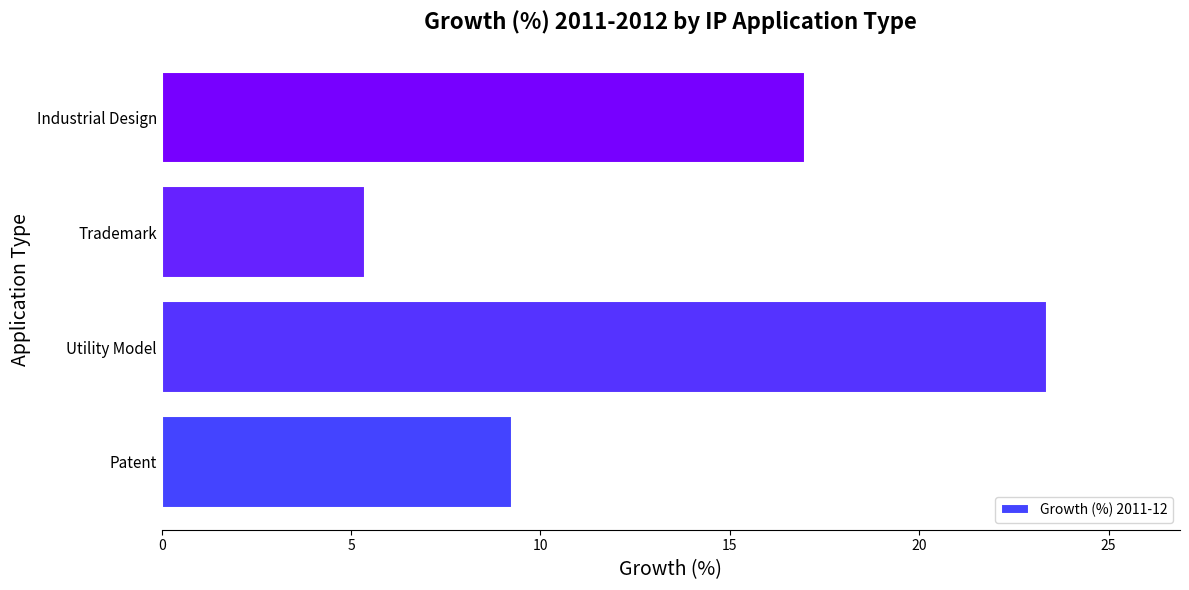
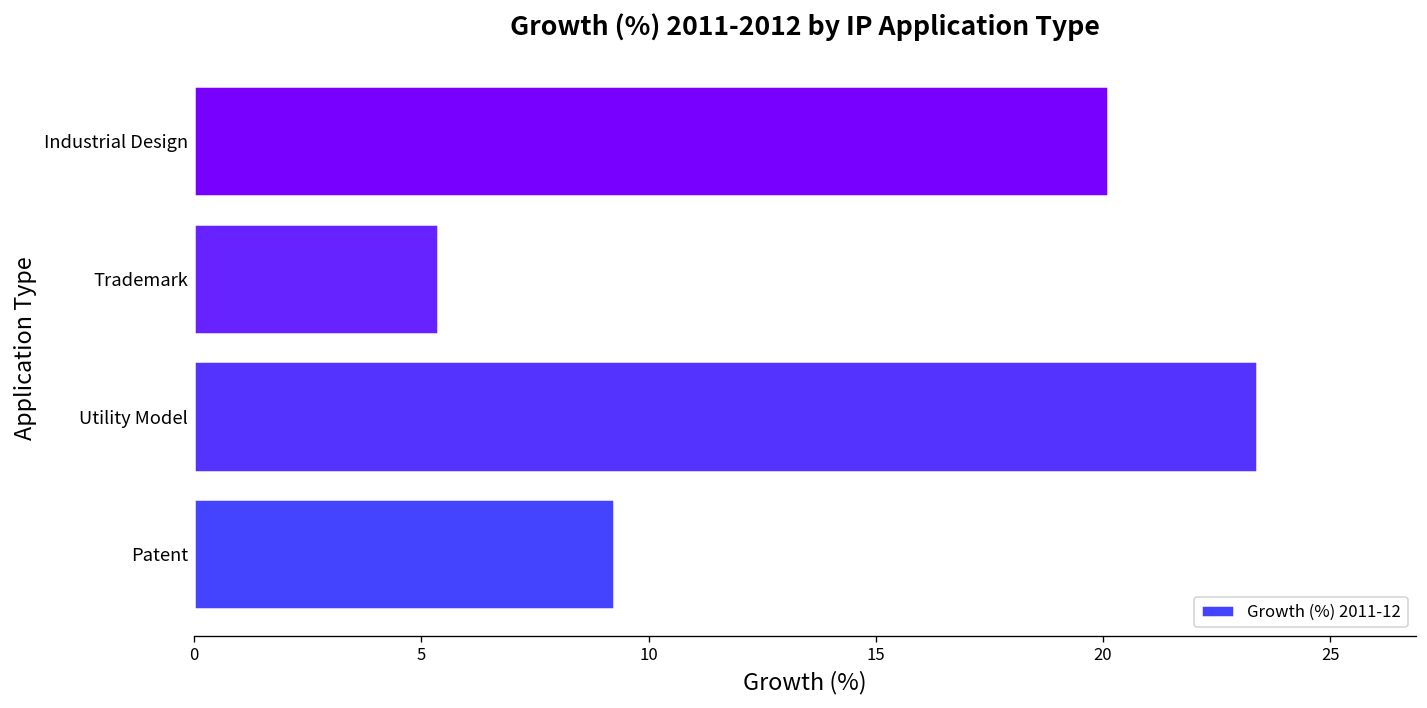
Industrial Design: 17.0 -> 20.1
